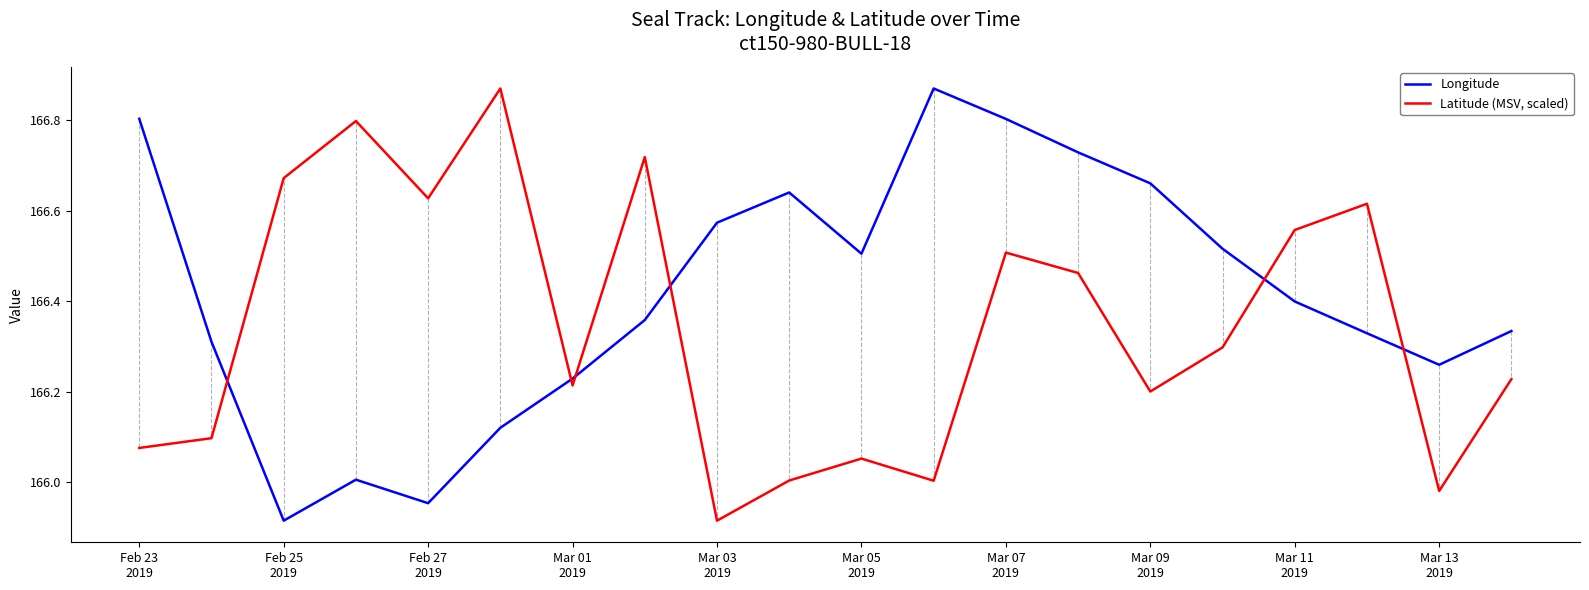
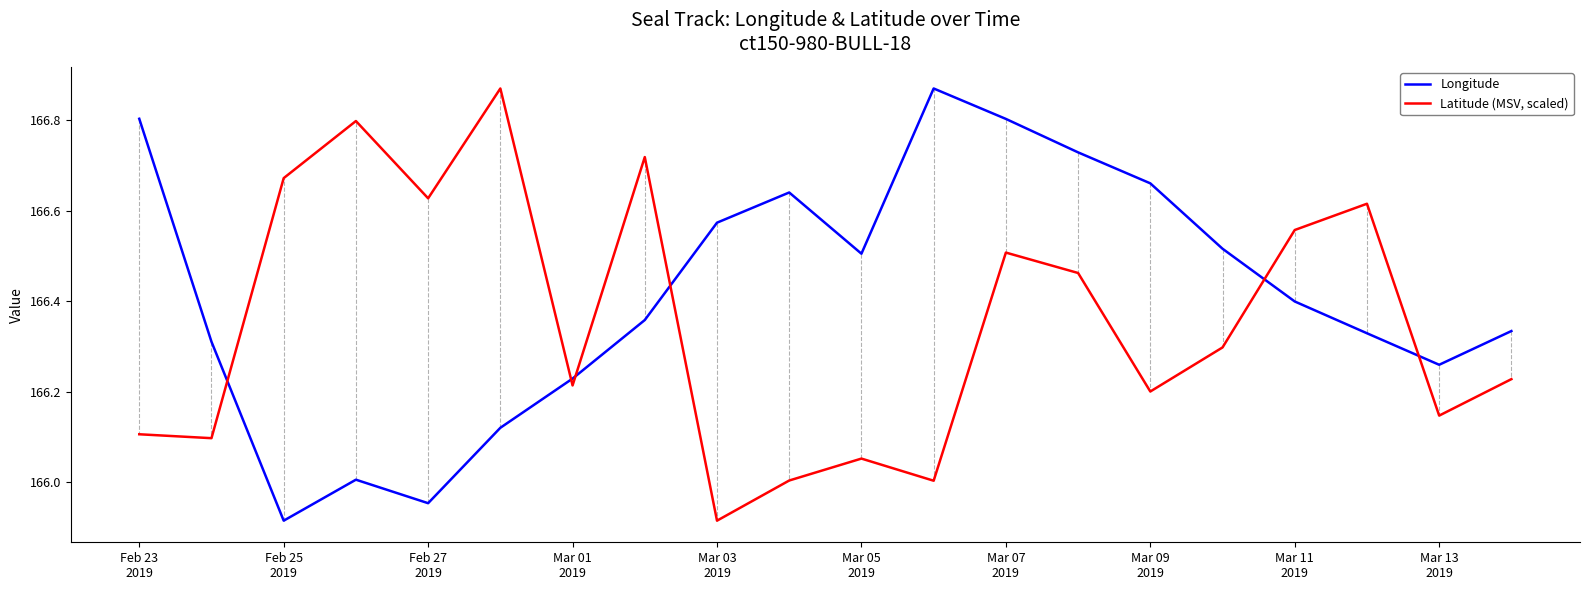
Latitude (MSV, scaled), Feb 23 2019: 166.08 -> 166.11
Latitude (MSV, scaled), Mar 13 2019: 165.98 -> 166.15
